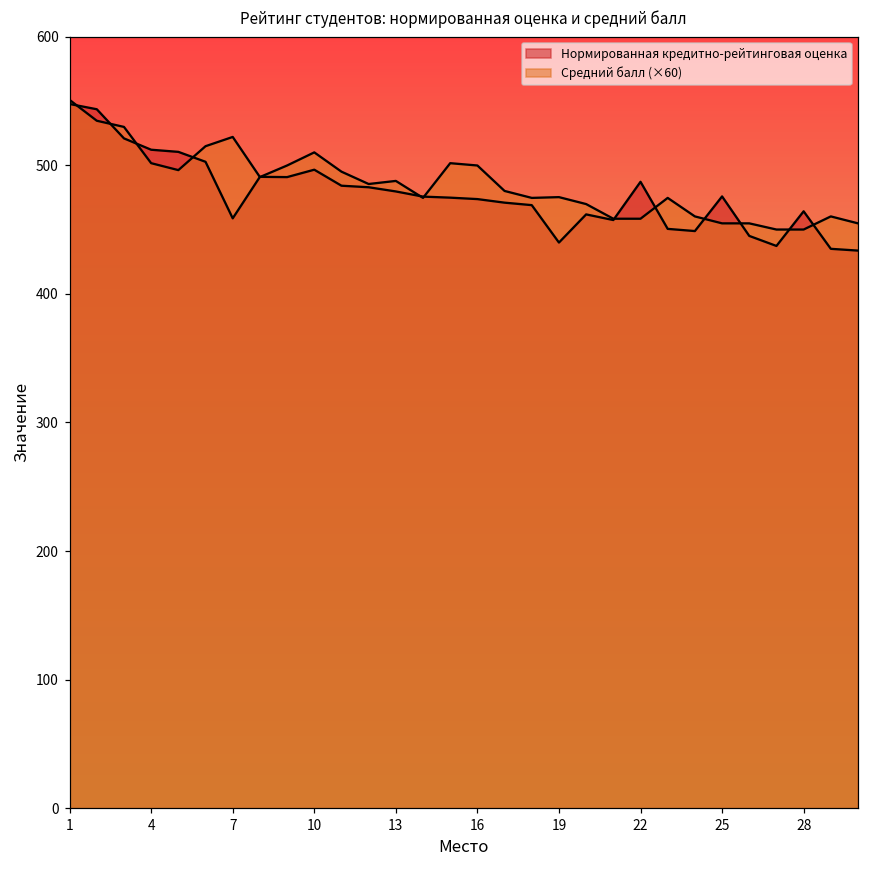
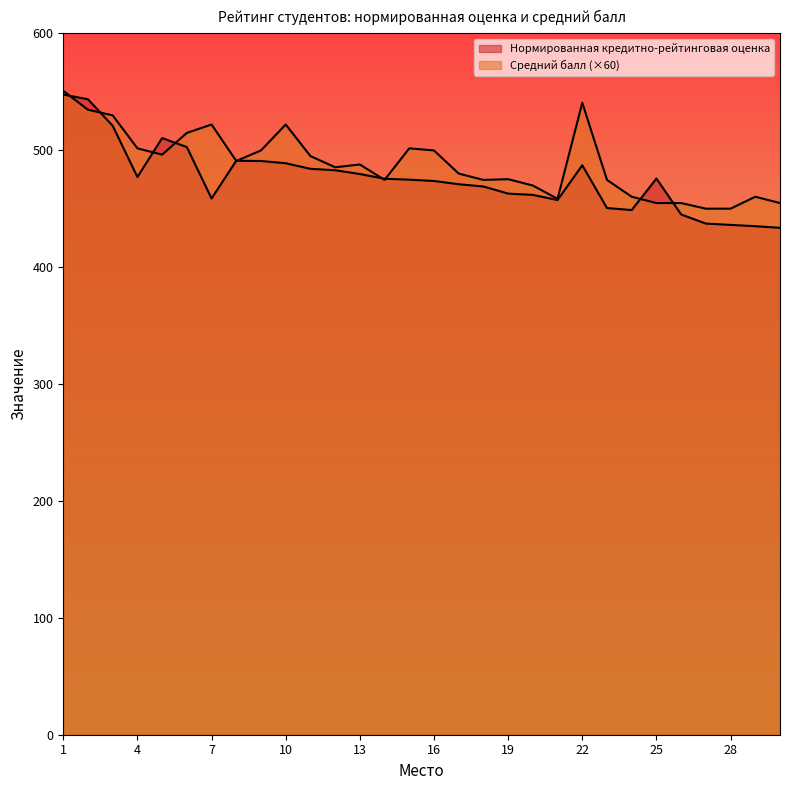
Нормированная кредитно-рейтинговая оценка, 4: 512 -> 477
Нормированная кредитно-рейтинговая оценка, 10: 497 -> 489
Средний балл (×60), 10: 510 -> 522
Нормированная кредитно-рейтинговая оценка, 19: 440 -> 463
Средний балл (×60), 22: 458 -> 541
Нормированная кредитно-рейтинговая оценка, 28: 464 -> 436
